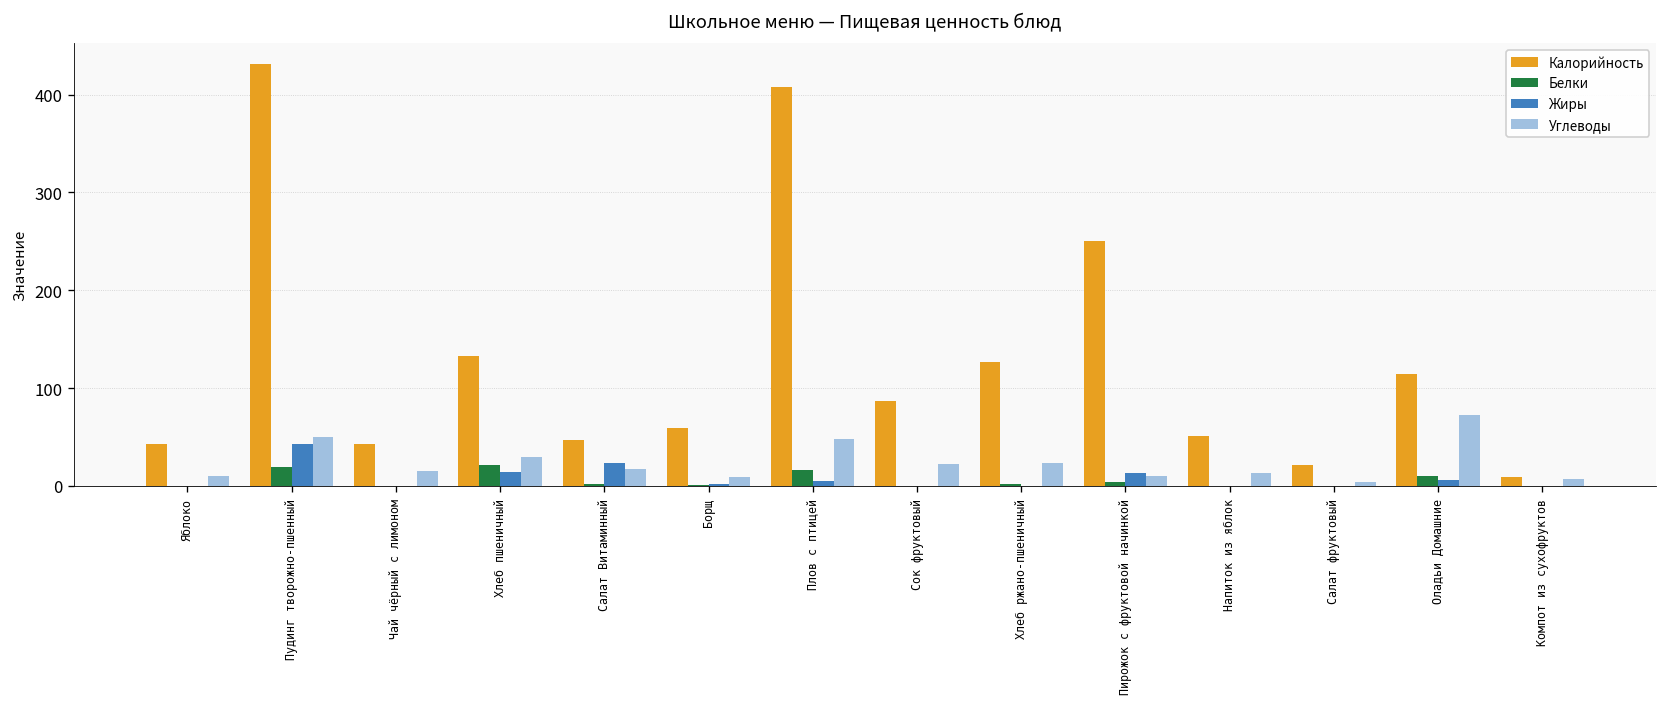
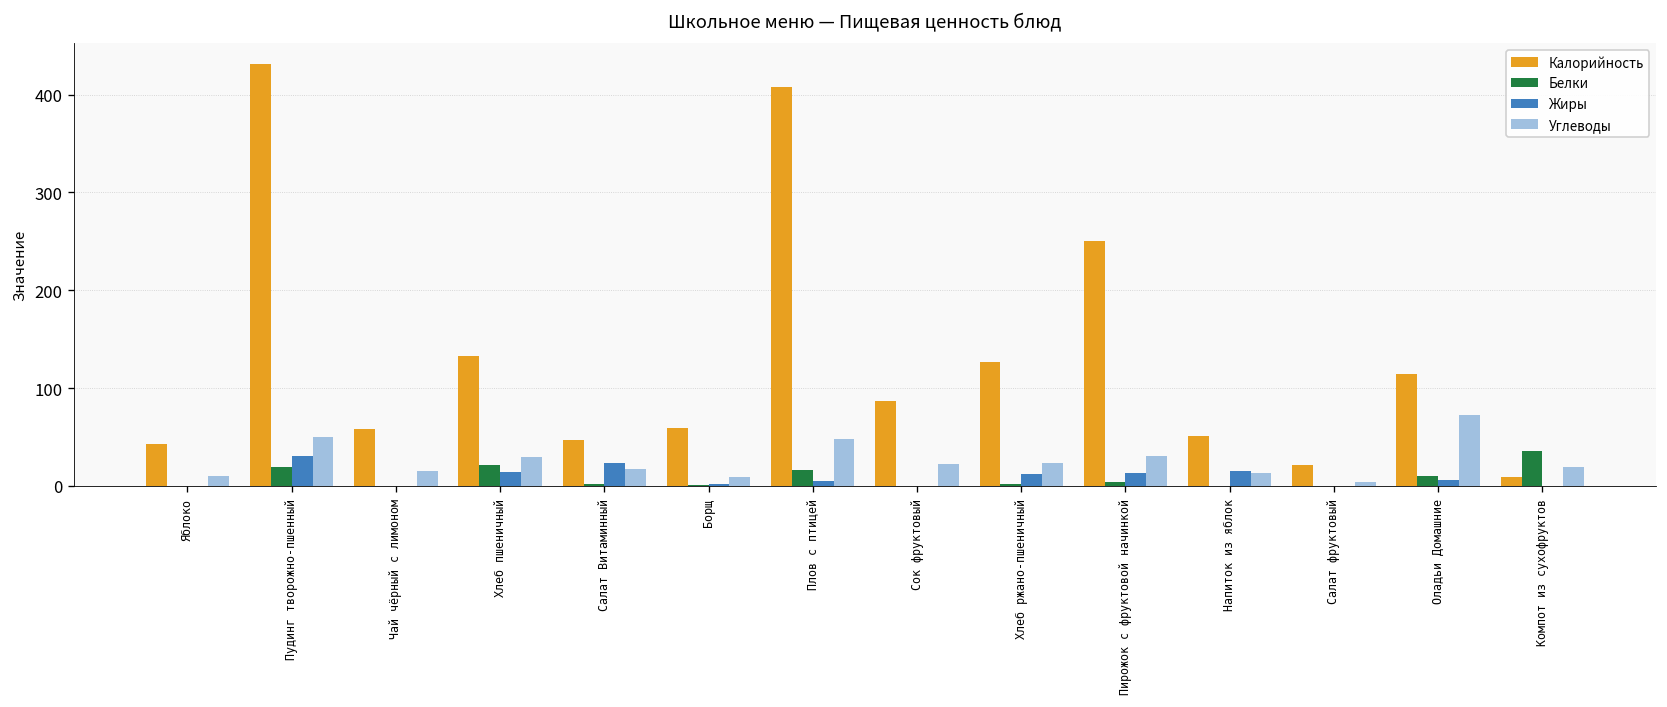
Жиры, Пудинг творожно-пшенный: 40 -> 30
Калорийность, Чай чёрный с лимоном: 40 -> 60
Жиры, Хлеб ржано-пшеничный: 0 -> 10
Углеводы, Пирожок с фруктовой начинкой: 10 -> 30
Жиры, Напиток из яблок: 0 -> 20
Белки, Компот из сухофруктов: 0 -> 40
Углеводы, Компот из сухофруктов: 10 -> 20
